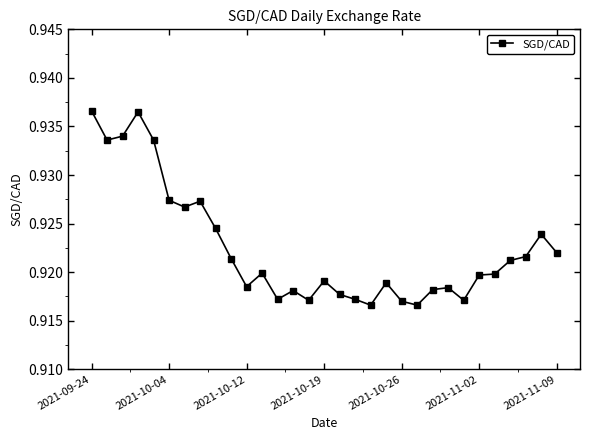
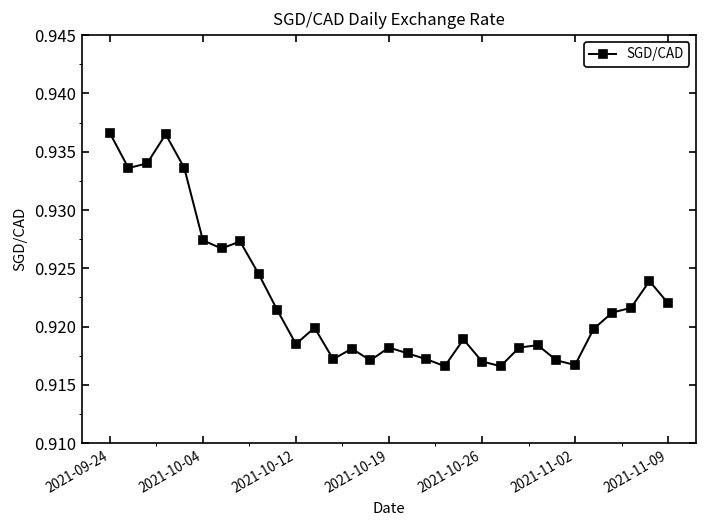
2021-10-19: 0.919 -> 0.918
2021-11-02: 0.920 -> 0.917
